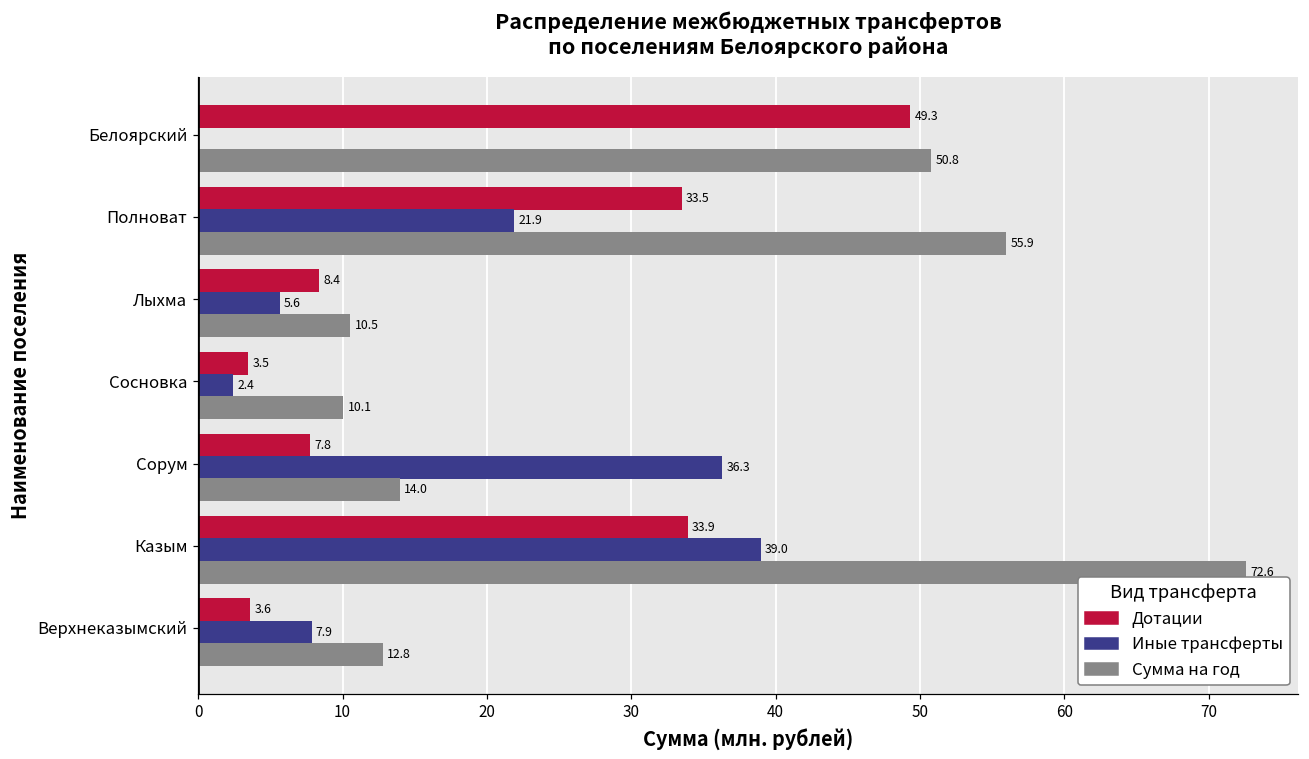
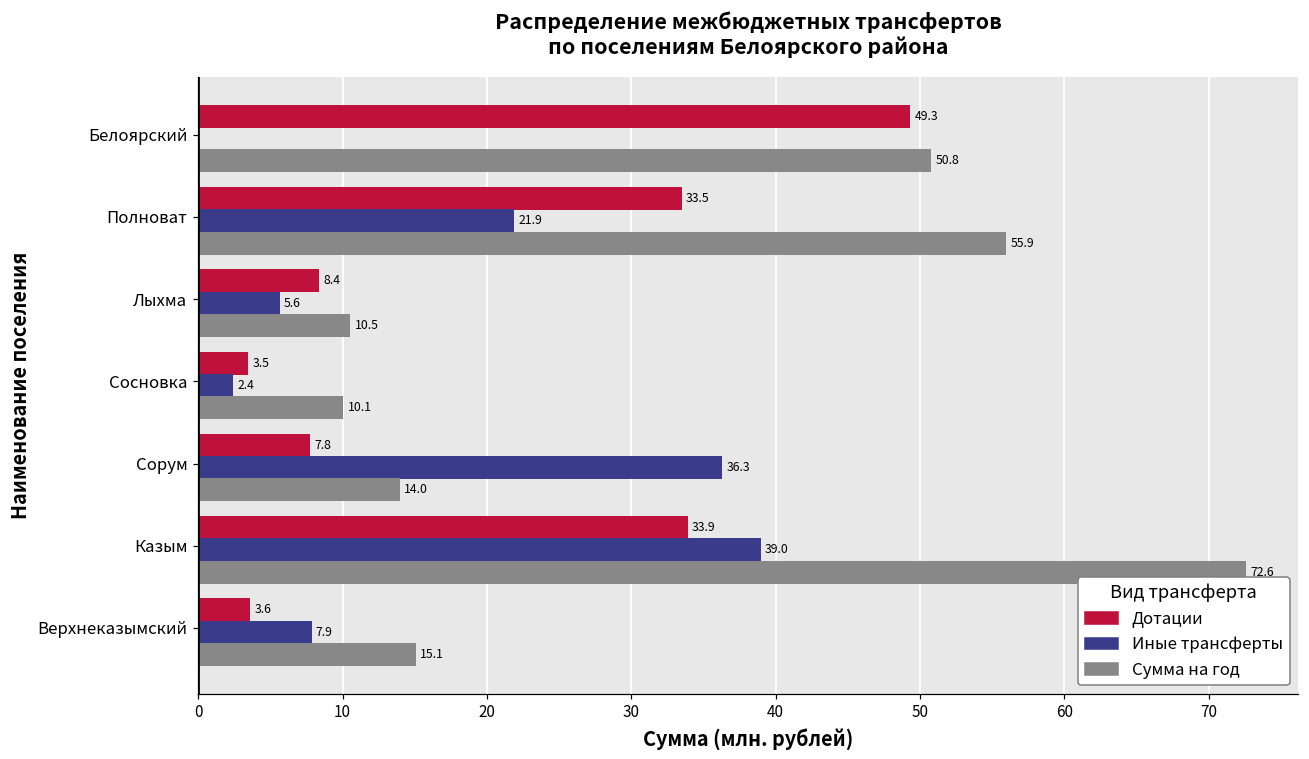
Сумма на год, Верхнеказымский: 12.8 -> 15.1
